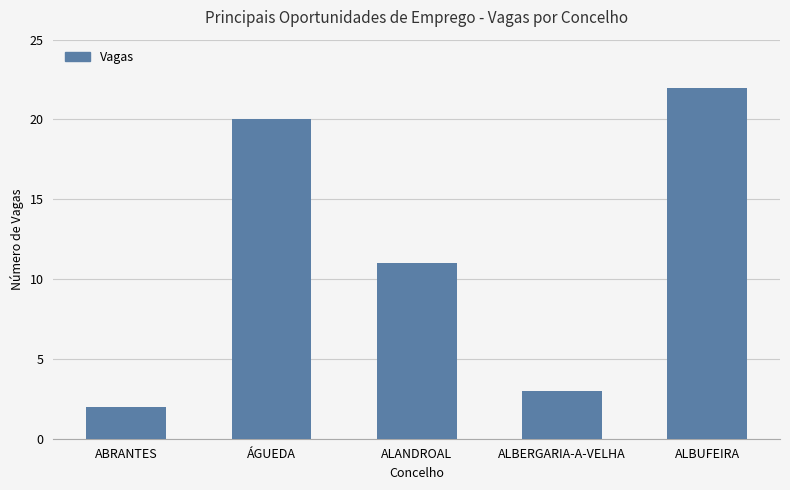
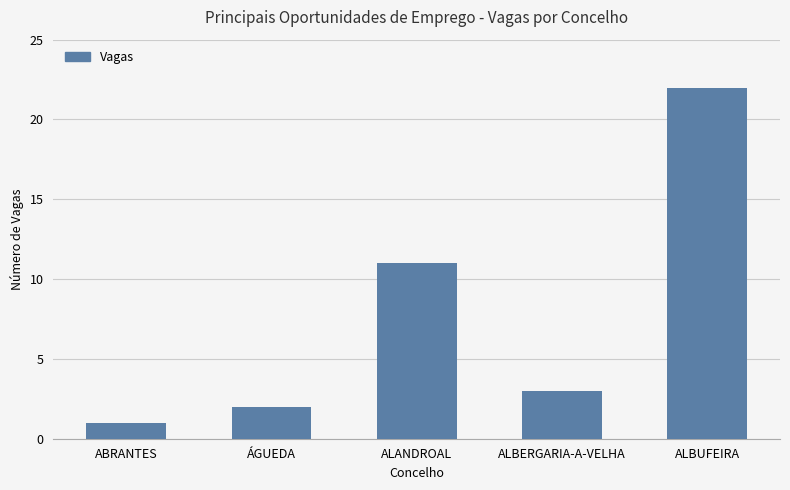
ABRANTES: 2 -> 1
ÁGUEDA: 20 -> 2
